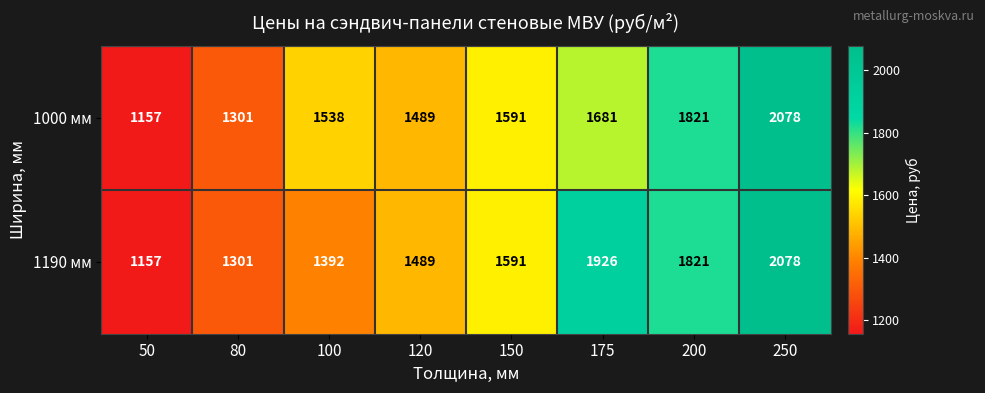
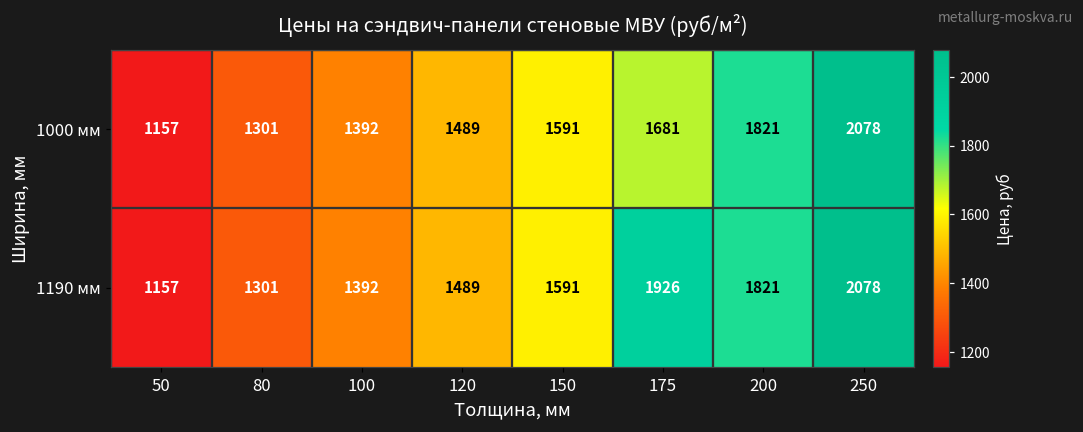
1000 мм, 100: 1538 -> 1392
